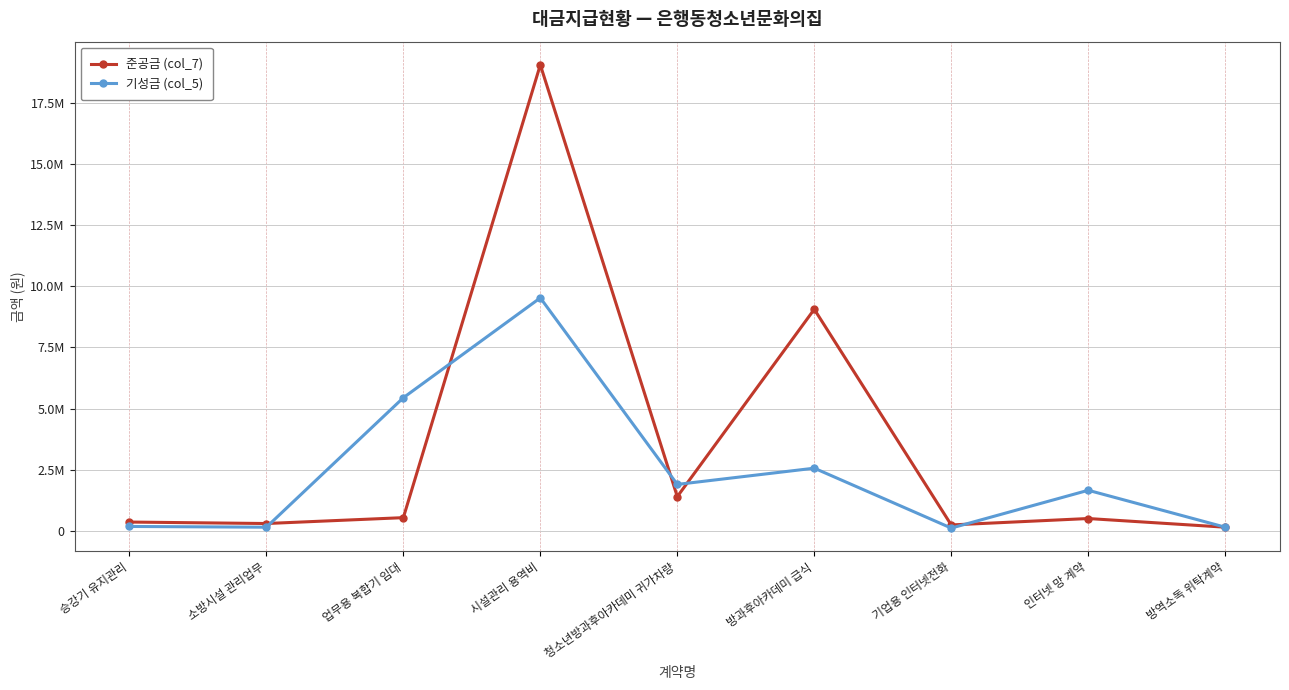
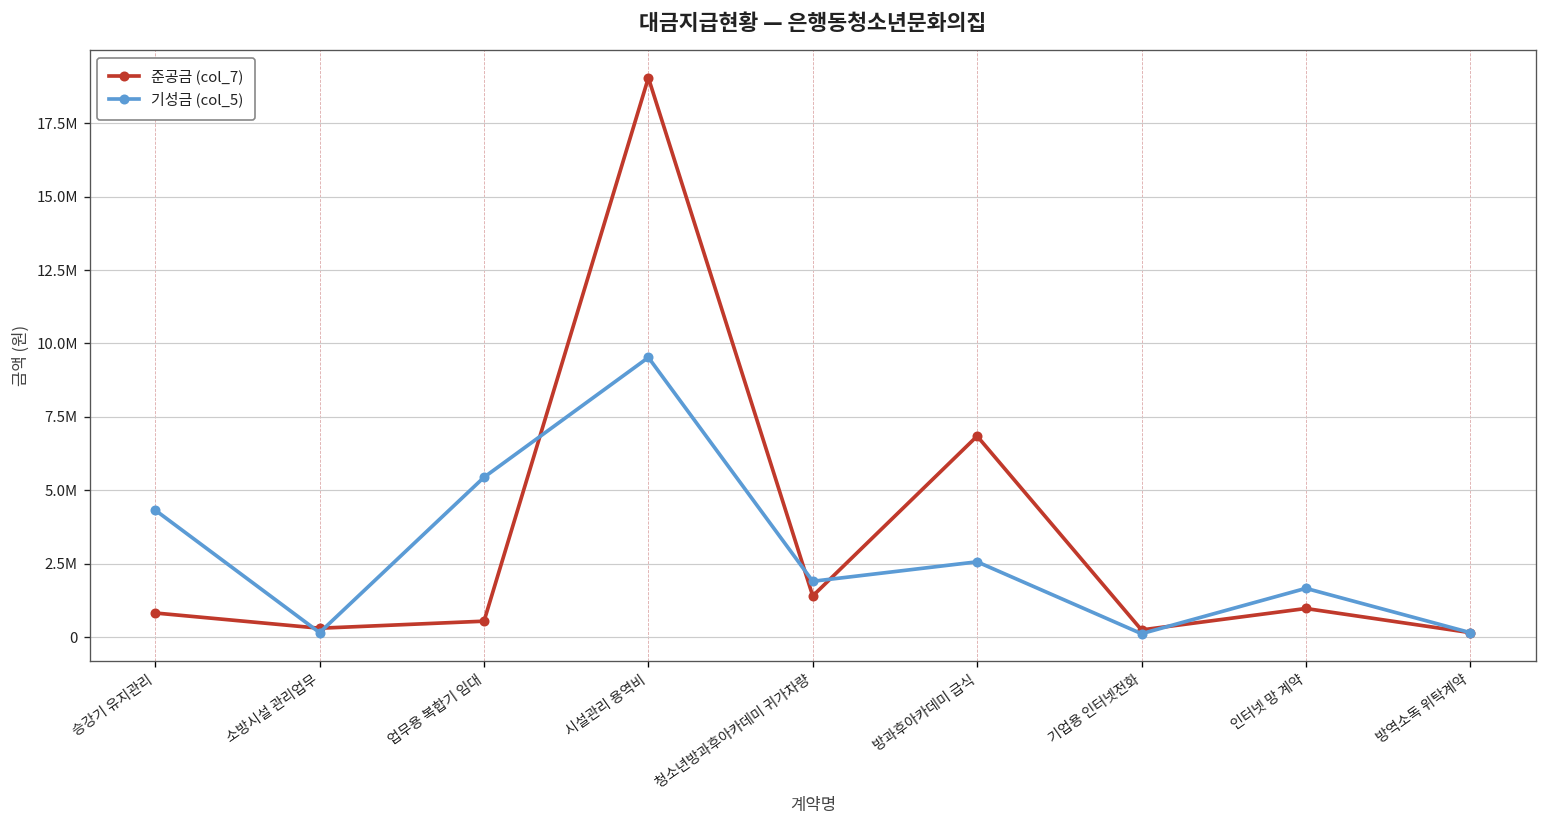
준공금 (col_7), 승강기 유지관리: 400000 -> 800000
기성금 (col_5), 승강기 유지관리: 200000 -> 4300000
준공금 (col_7), 방과후아카데미 급식: 9100000 -> 6800000
준공금 (col_7), 인터넷 망 계약: 500000 -> 1000000
